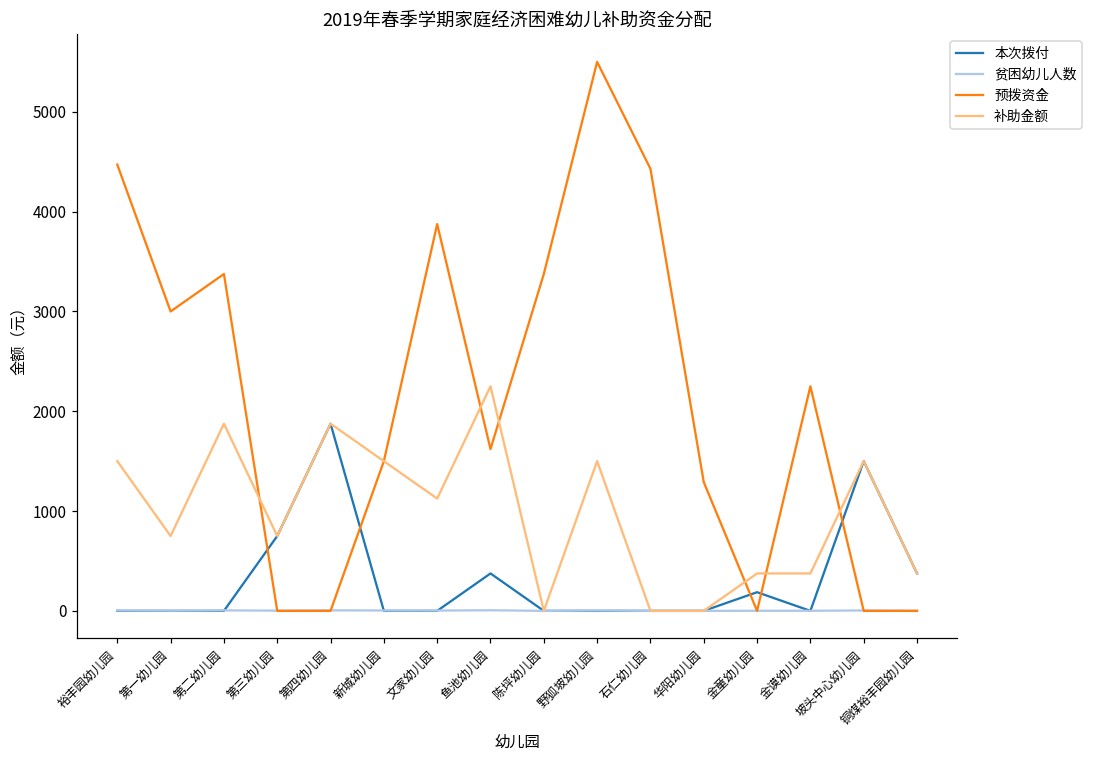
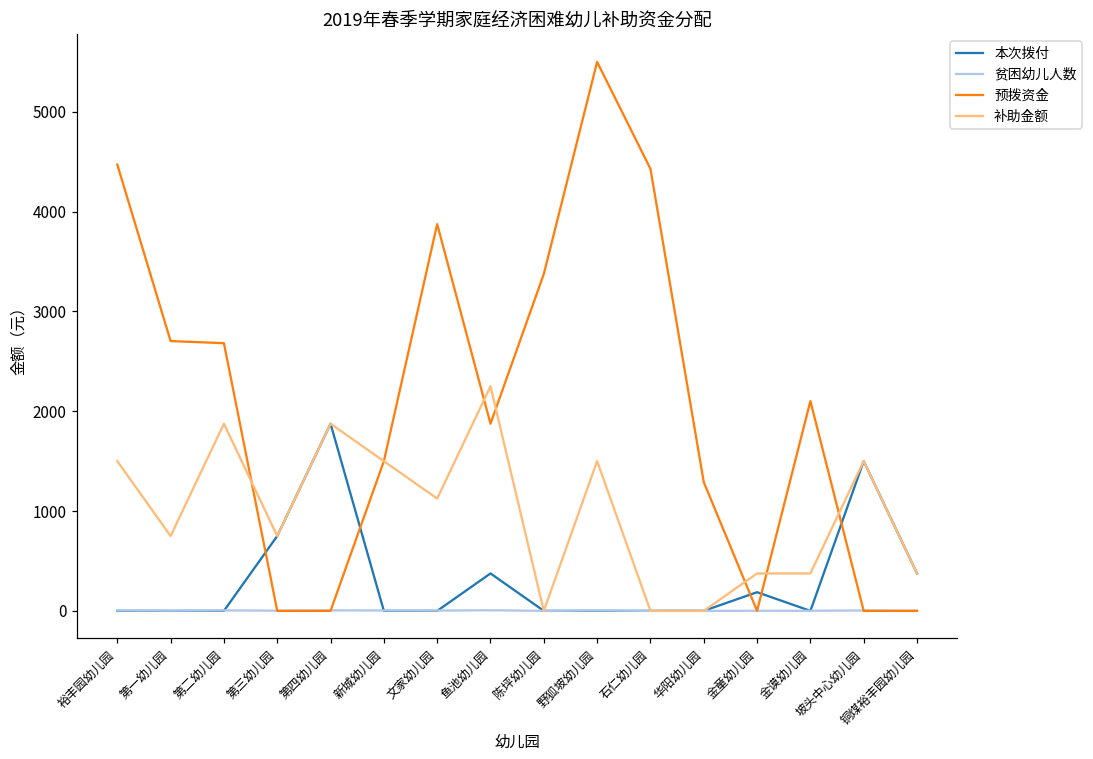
预拨资金, 第一幼儿园: 3000 -> 2700
预拨资金, 第二幼儿园: 3400 -> 2700
预拨资金, 鱼池幼儿园: 1600 -> 1900
预拨资金, 金谟幼儿园: 2300 -> 2100
